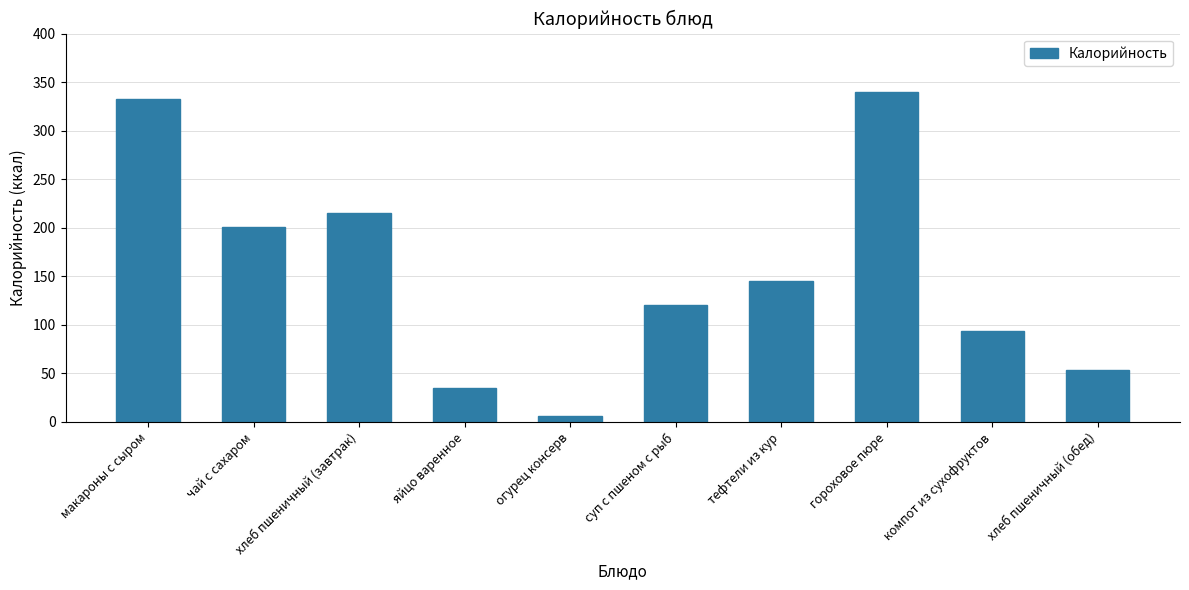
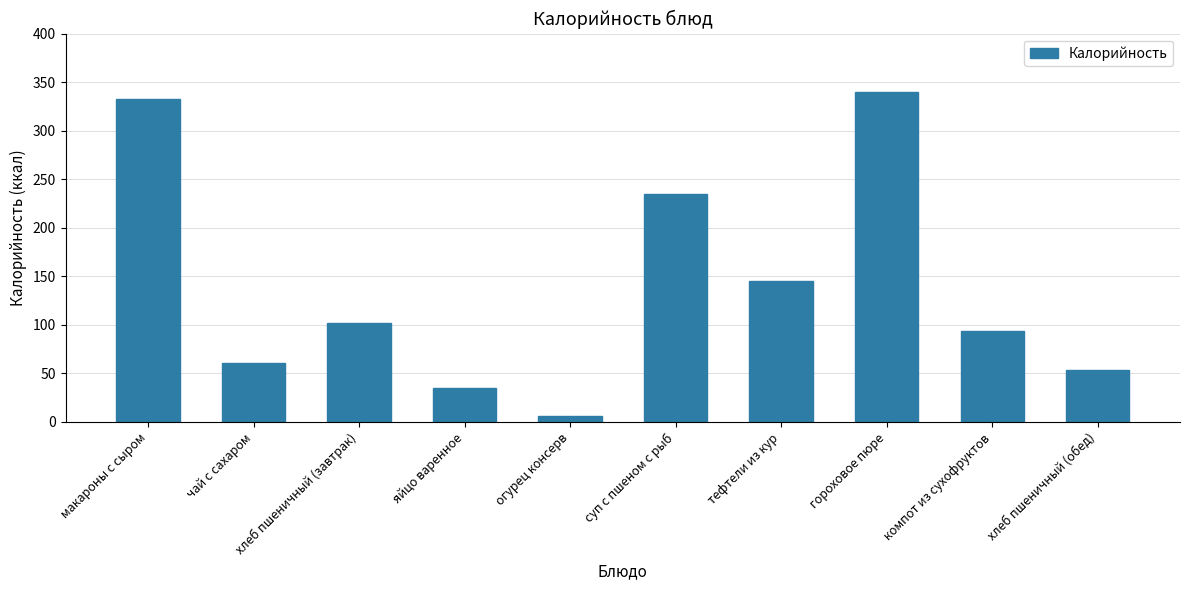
чай с сахаром: 200 -> 60
хлеб пшеничный (завтрак): 220 -> 100
суп с пшеном с рыб: 120 -> 240
